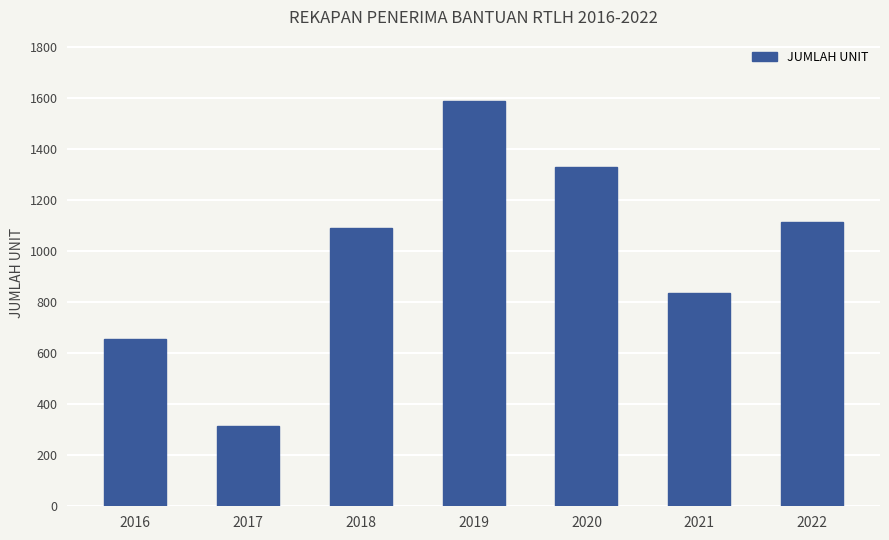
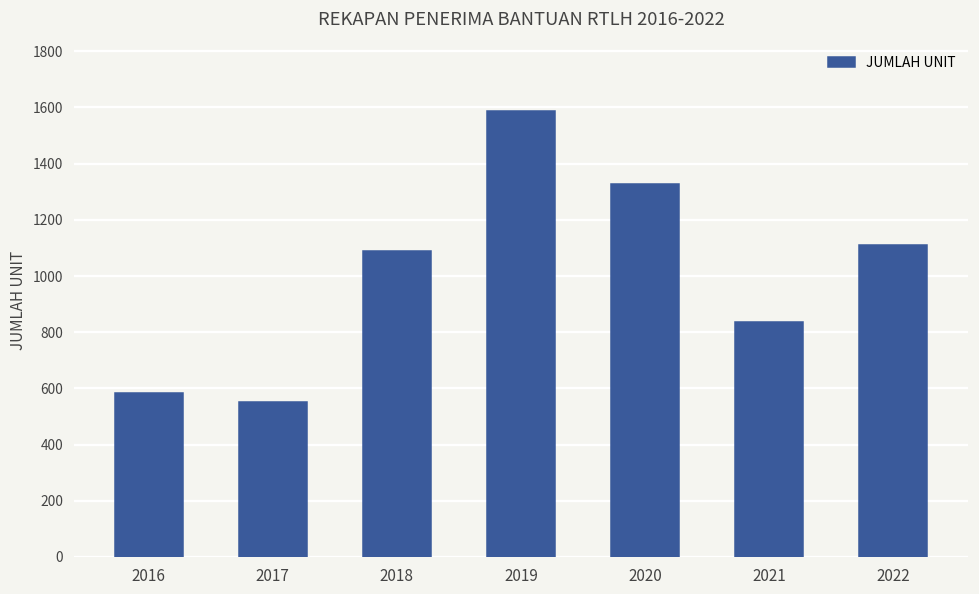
2016: 650 -> 580
2017: 310 -> 550
